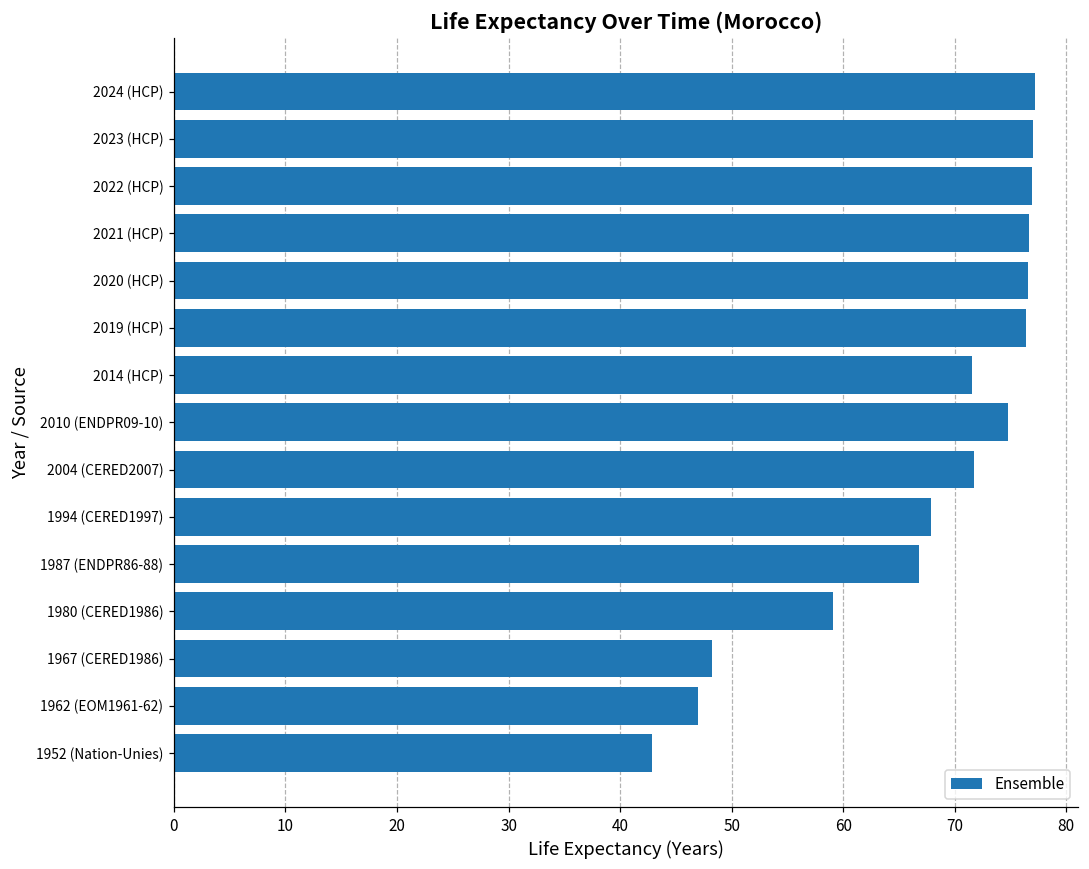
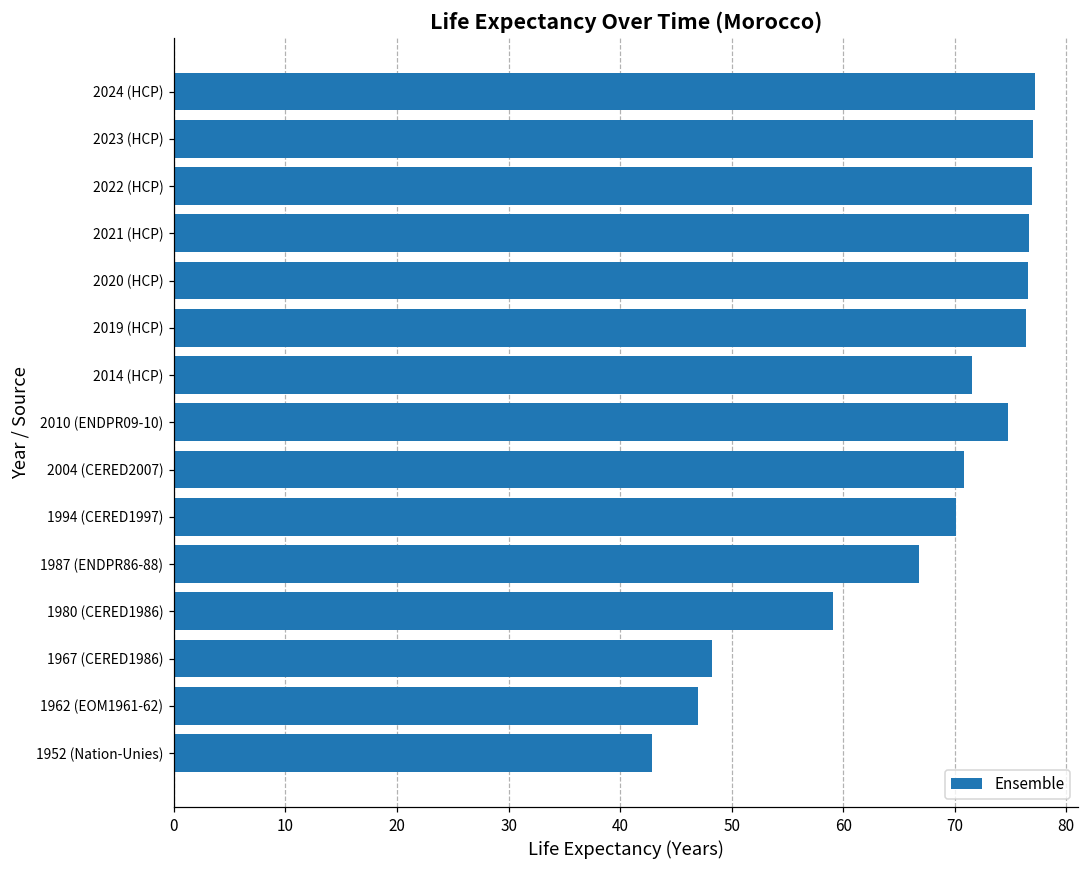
2004 (CERED2007): 71.7 -> 70.8
1994 (CERED1997): 67.9 -> 70.1
